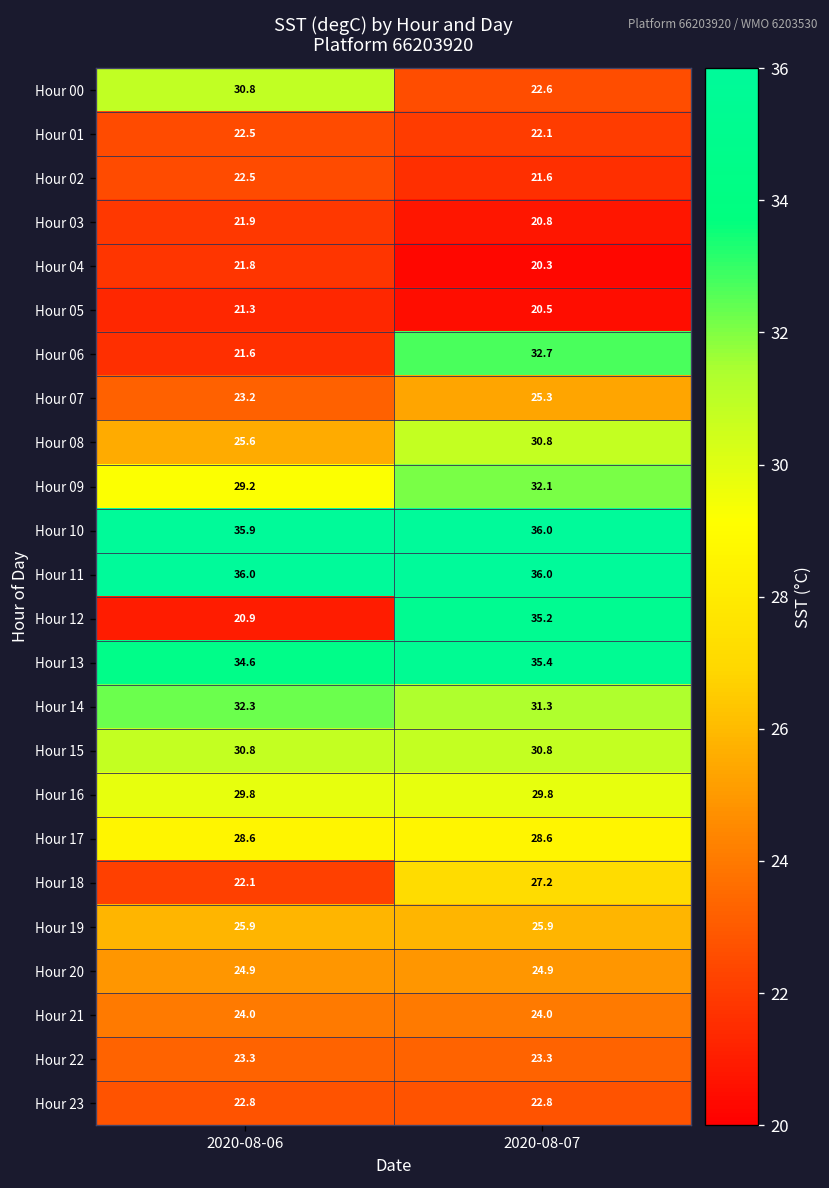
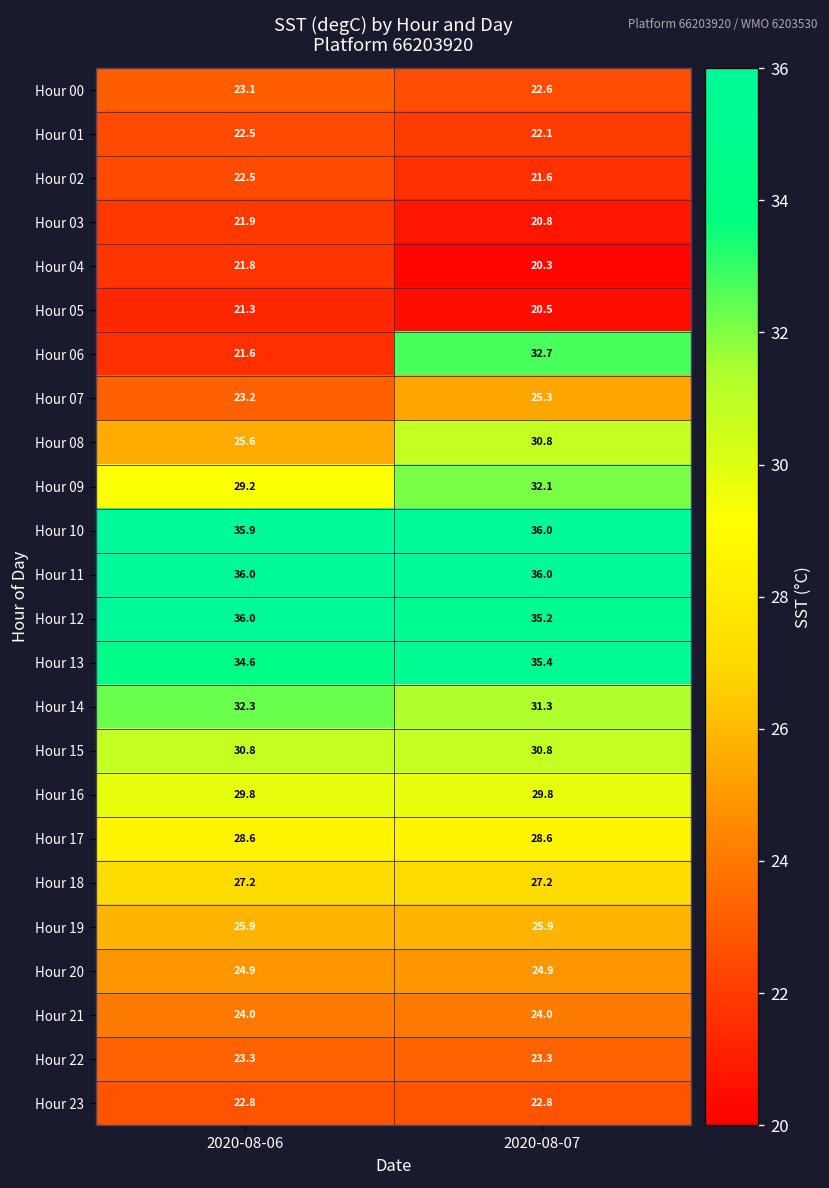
Hour 00, 2020-08-06: 30.8 -> 23.1
Hour 12, 2020-08-06: 20.9 -> 36.0
Hour 18, 2020-08-06: 22.1 -> 27.2
